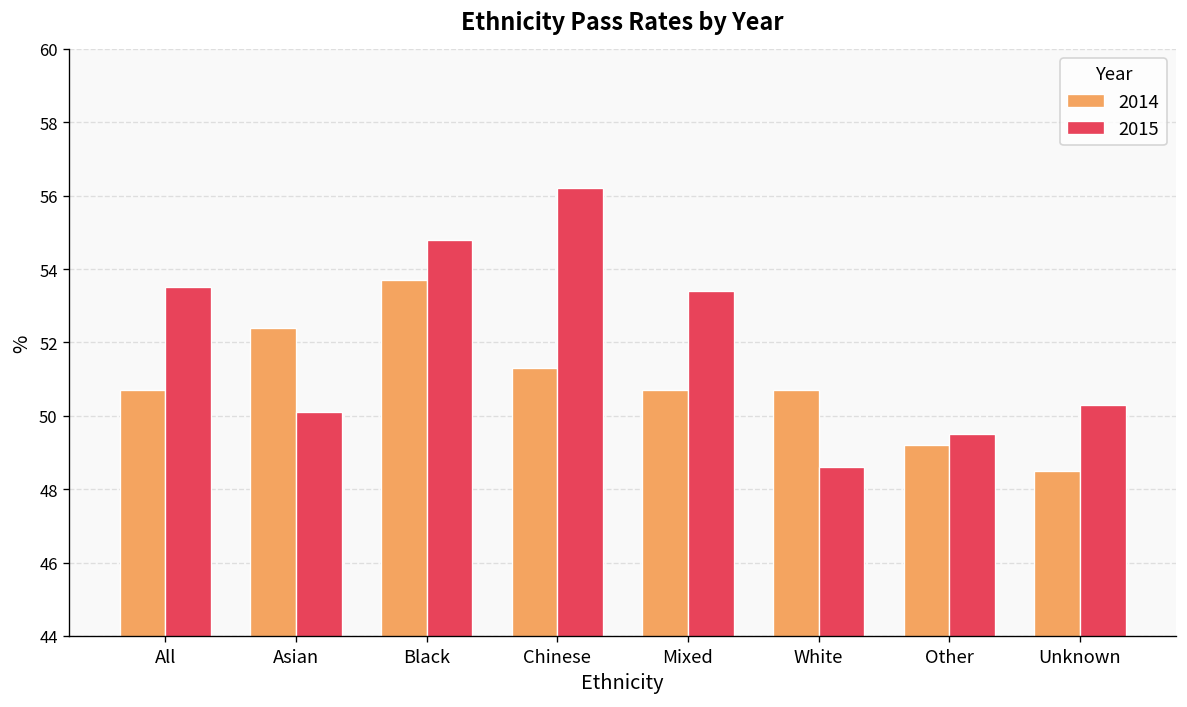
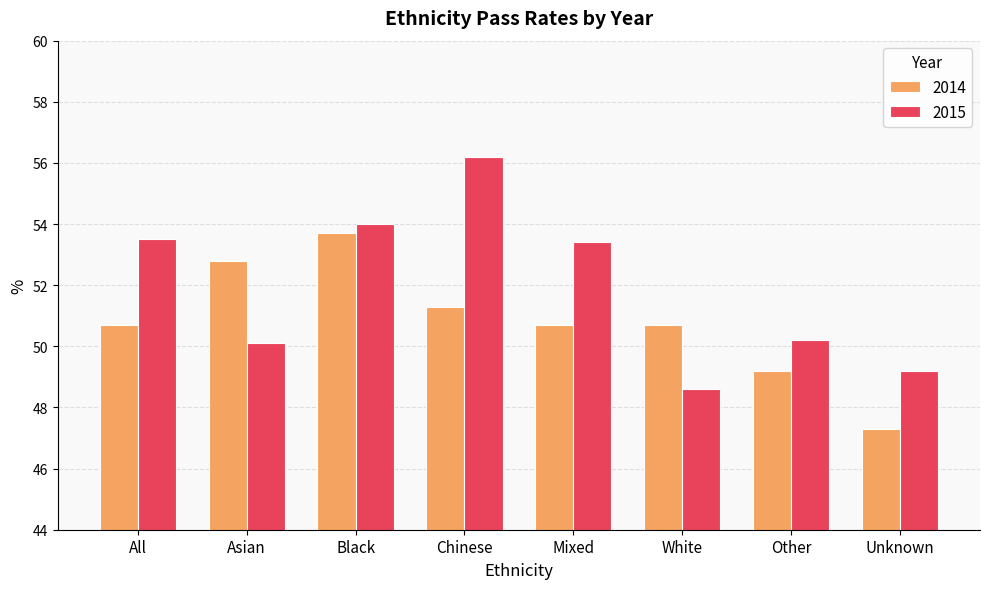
2014, Asian: 52.4 -> 52.8
2015, Black: 54.8 -> 54.0
2015, Other: 49.5 -> 50.2
2014, Unknown: 48.5 -> 47.3
2015, Unknown: 50.3 -> 49.2
